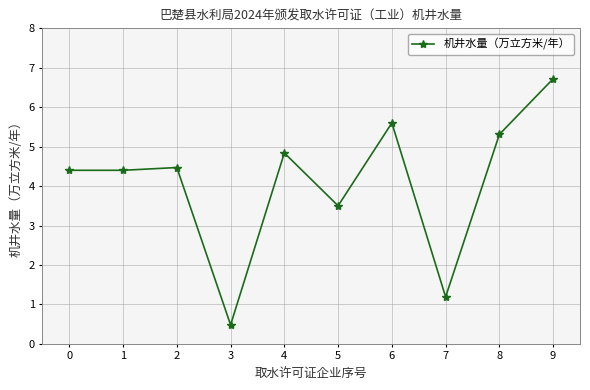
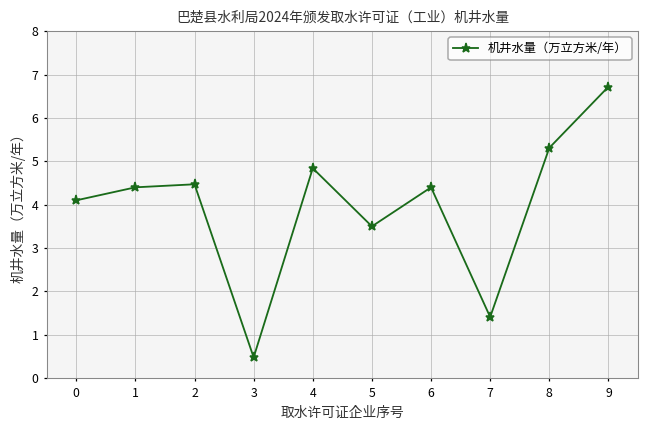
0: 4.4 -> 4.1
6: 5.6 -> 4.4
7: 1.2 -> 1.4
